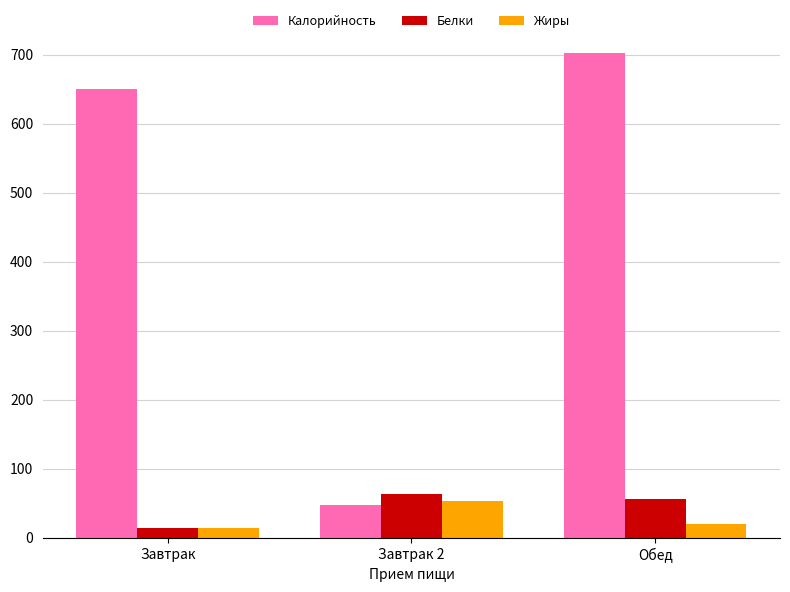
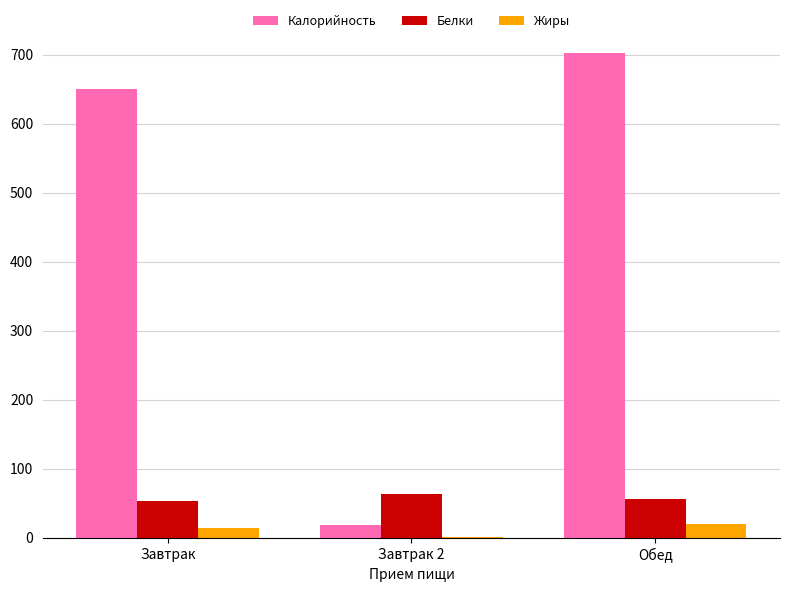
Белки, Завтрак: 10 -> 50
Калорийность, Завтрак 2: 50 -> 20
Жиры, Завтрак 2: 50 -> 0
